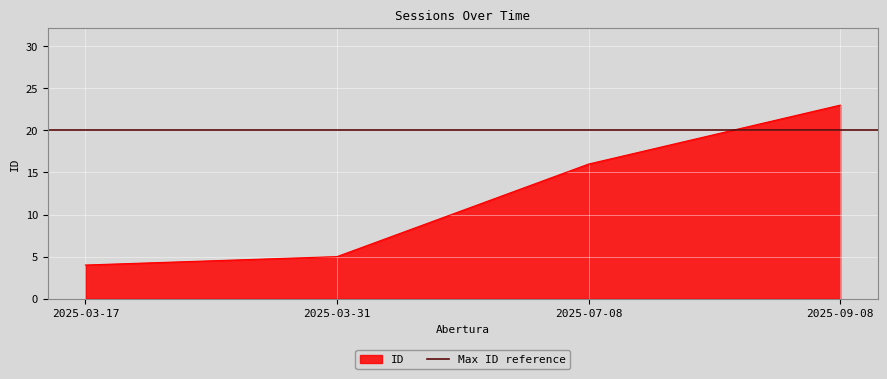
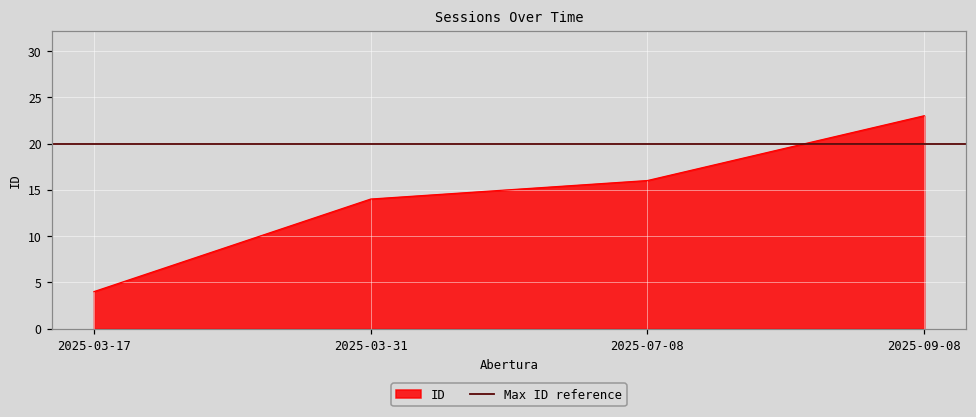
2025-03-31: 5 -> 14
